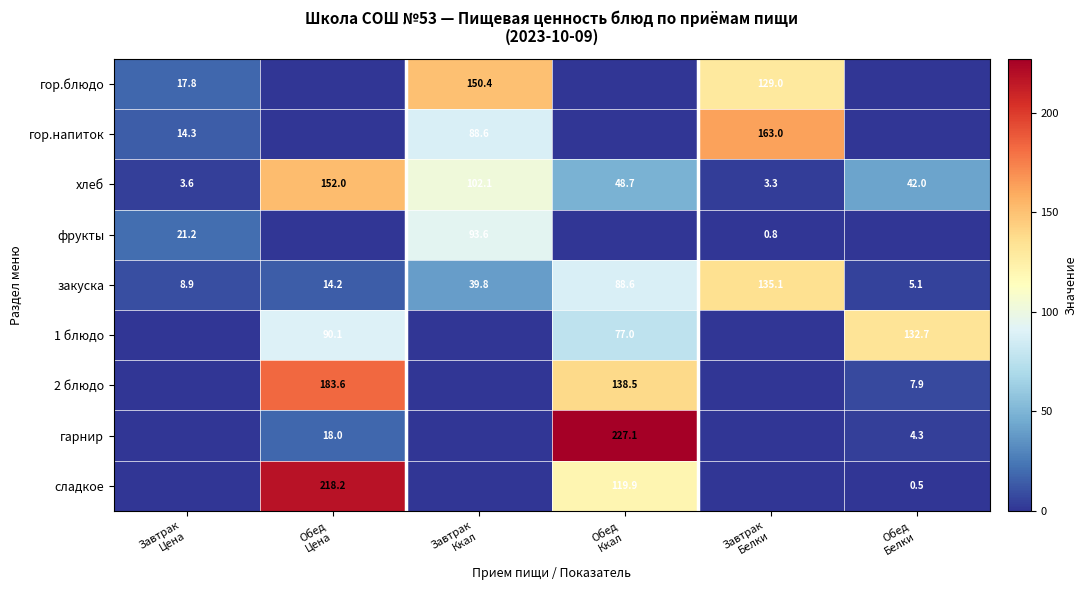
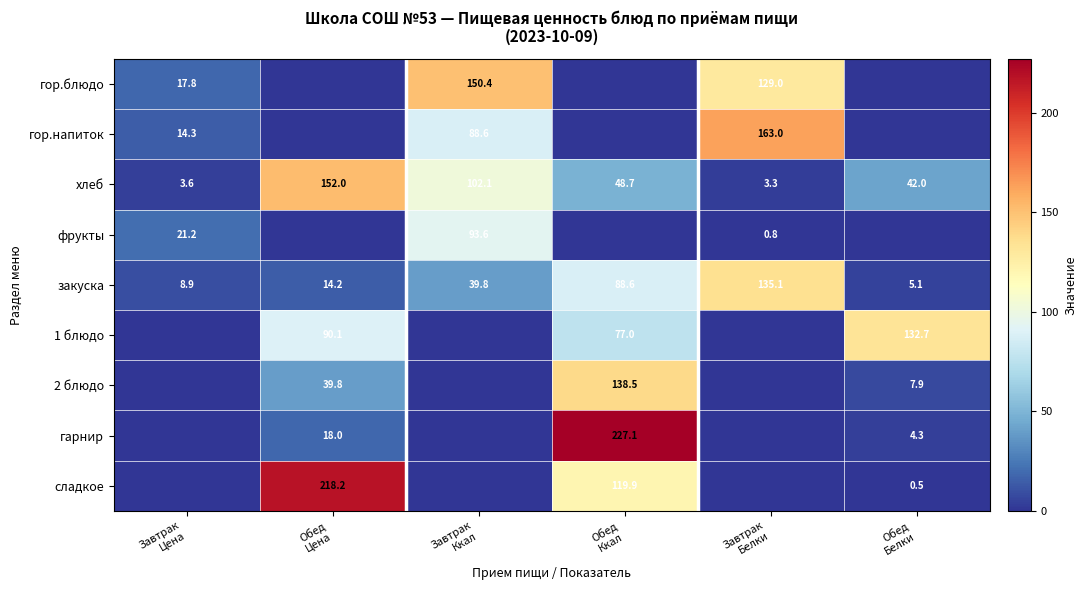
2 блюдо, Обед Цена: 183.6 -> 39.8
